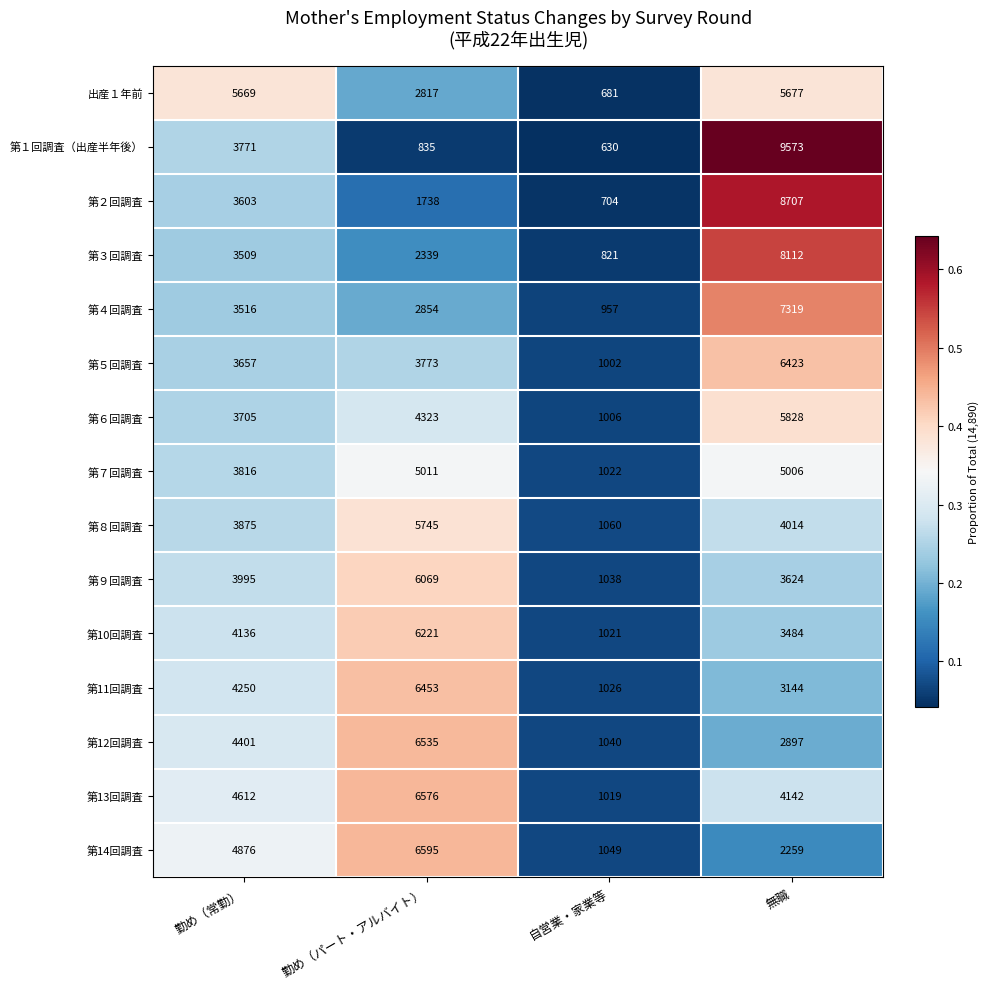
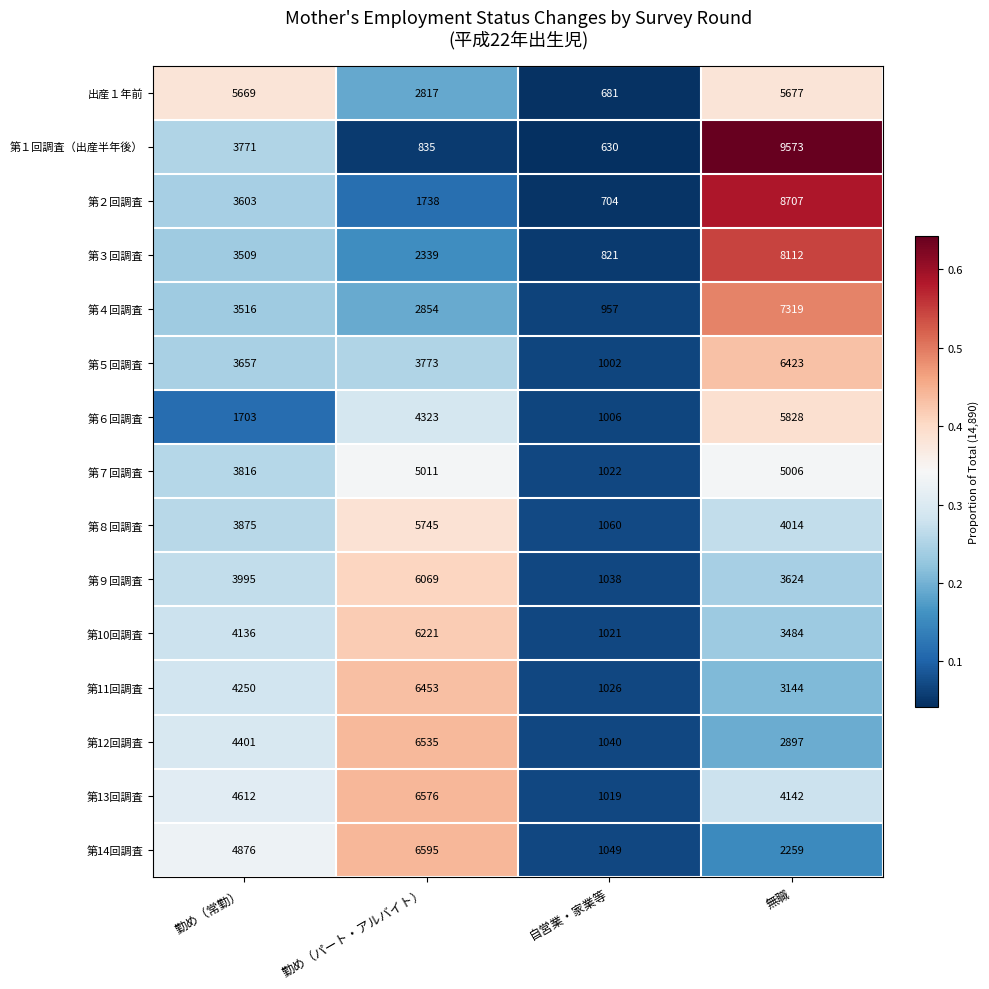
第６回調査, 勤め（常勤）: 3705 -> 1703
